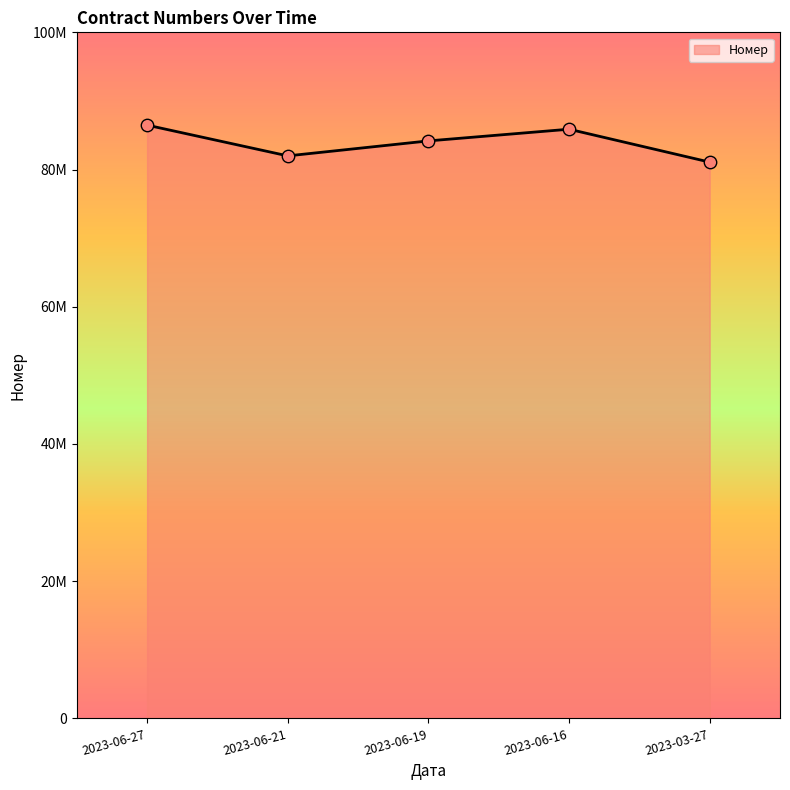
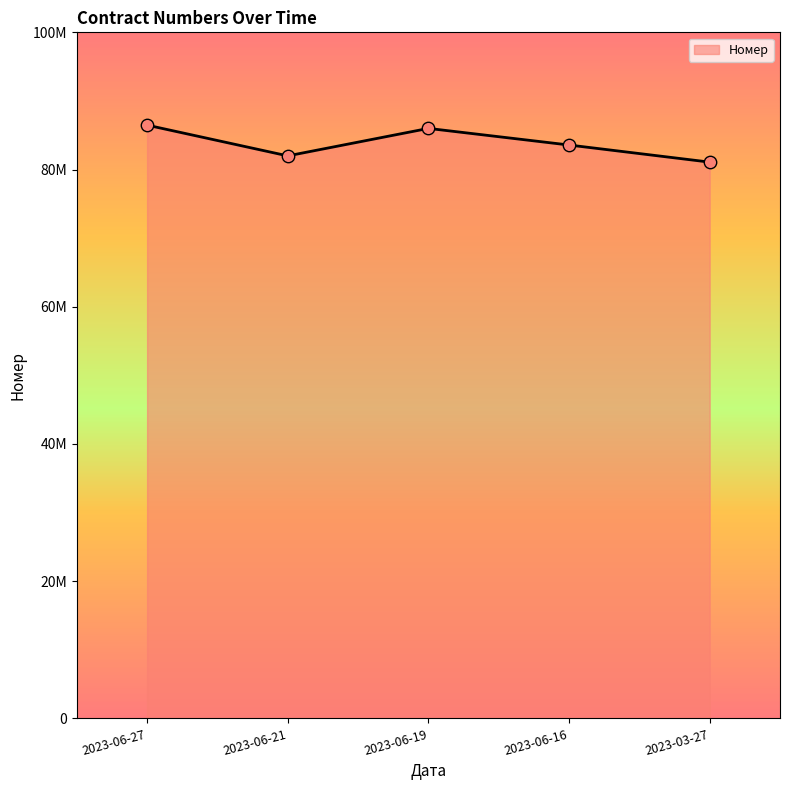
2023-06-19: 84000000 -> 86000000
2023-06-16: 86000000 -> 84000000
